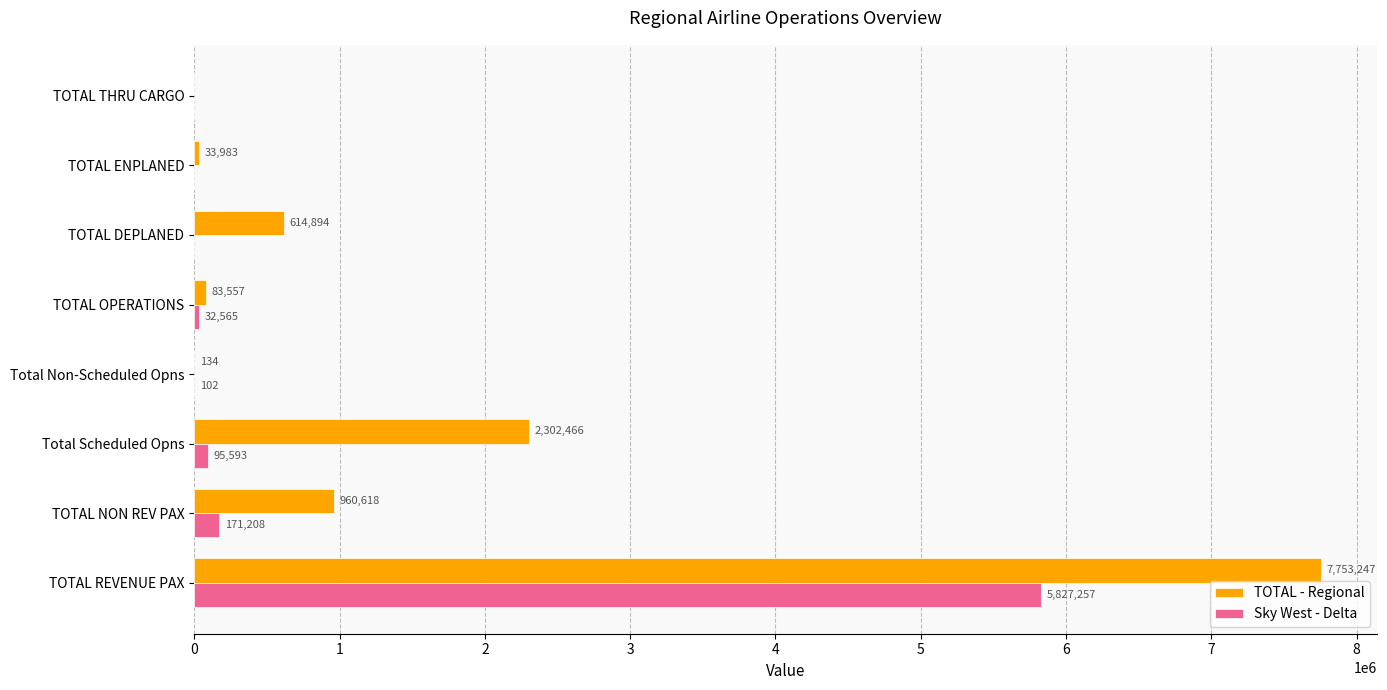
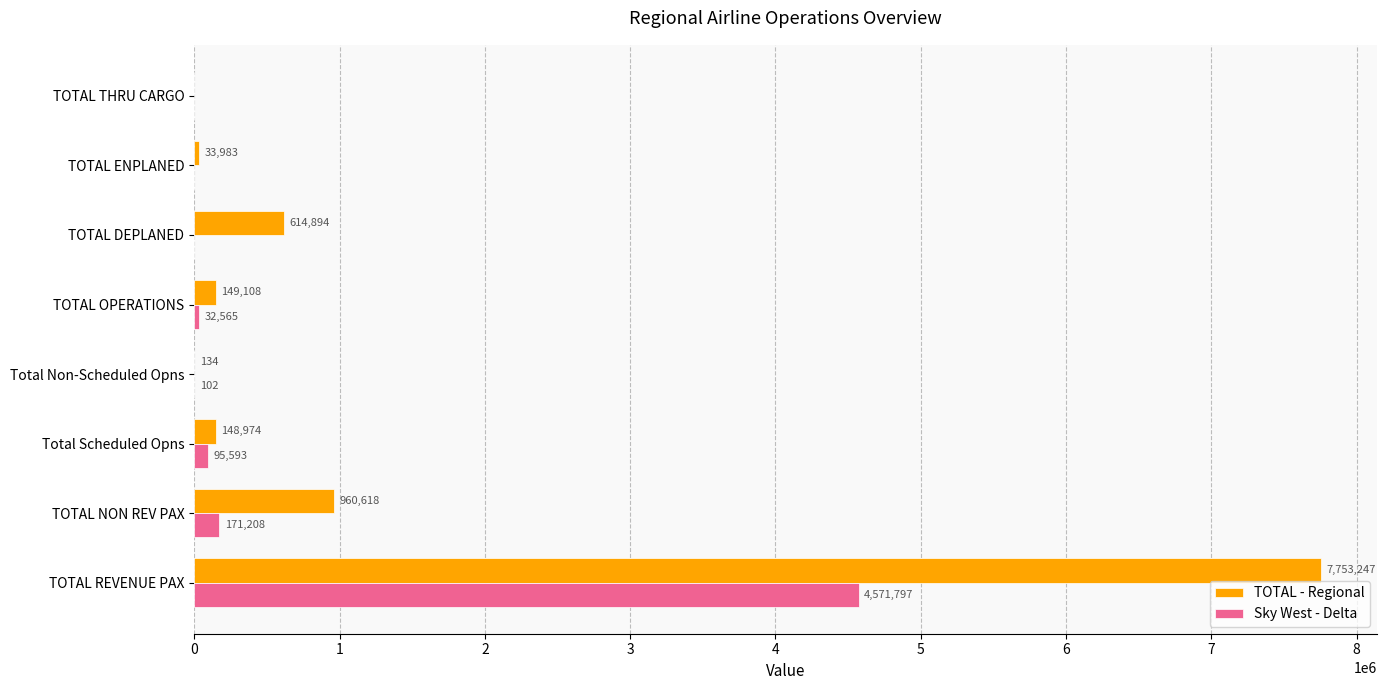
TOTAL - Regional, TOTAL OPERATIONS: 83,557 -> 149,108
TOTAL - Regional, Total Scheduled Opns: 2,302,466 -> 148,974
Sky West - Delta, TOTAL REVENUE PAX: 5,827,257 -> 4,571,797
